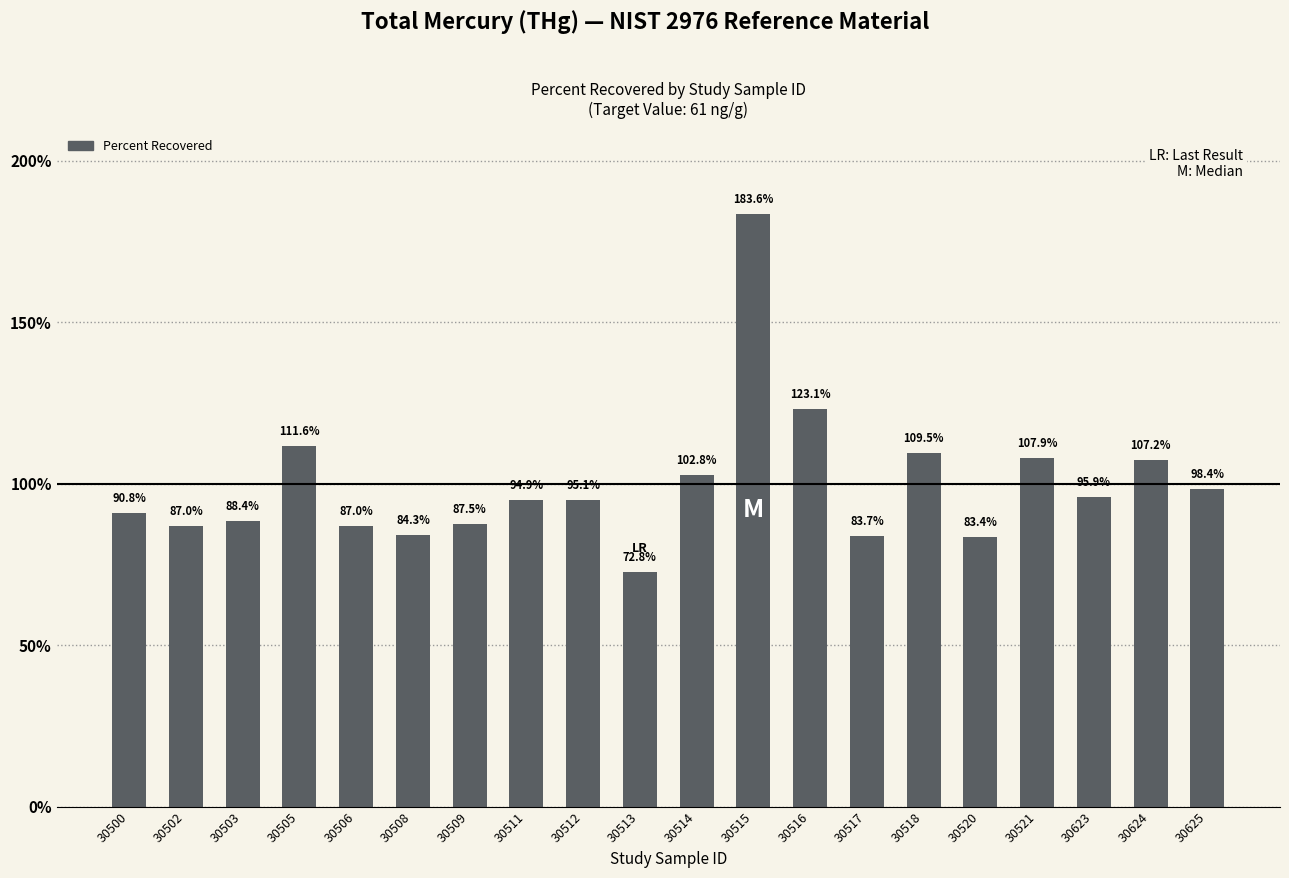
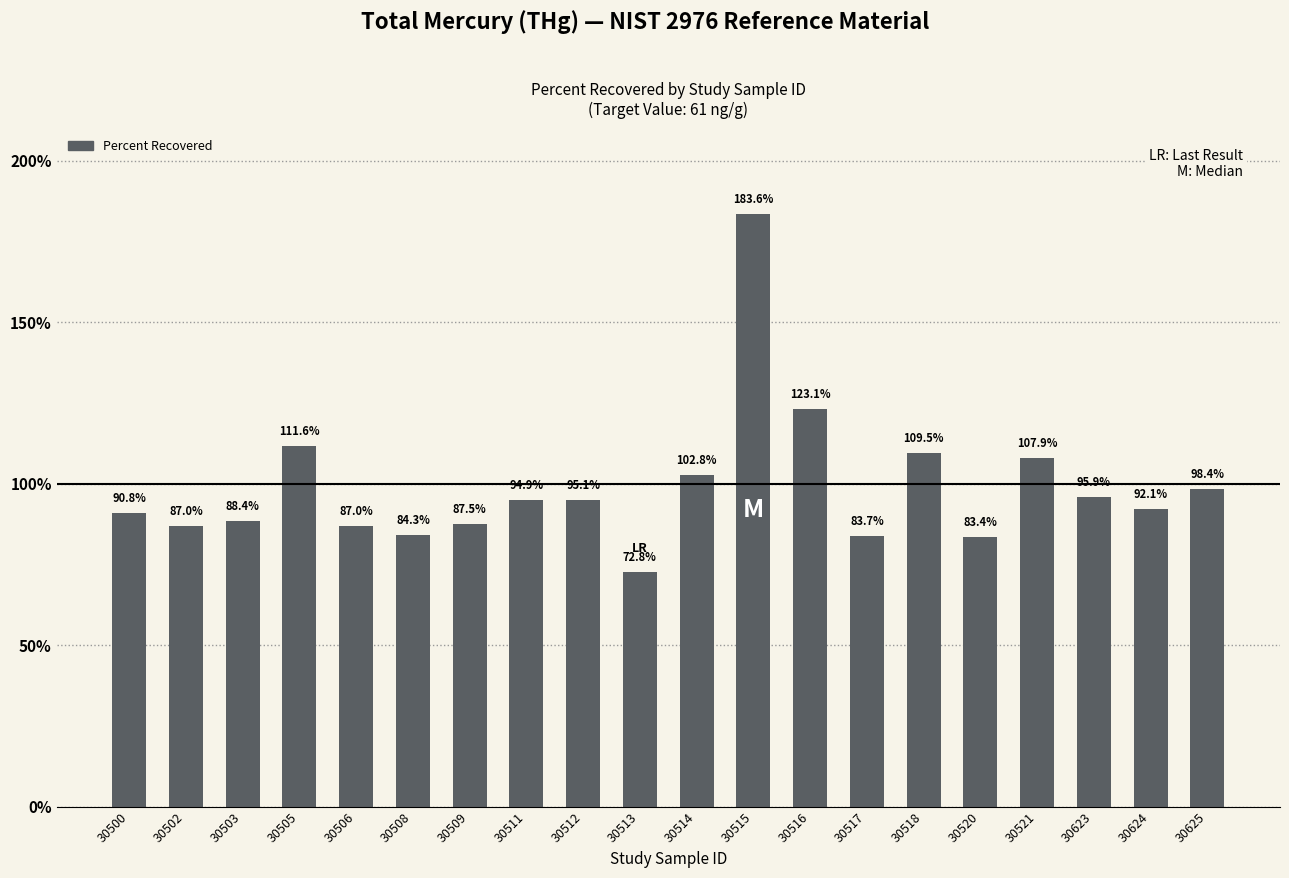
30624: 107.2% -> 92.1%
